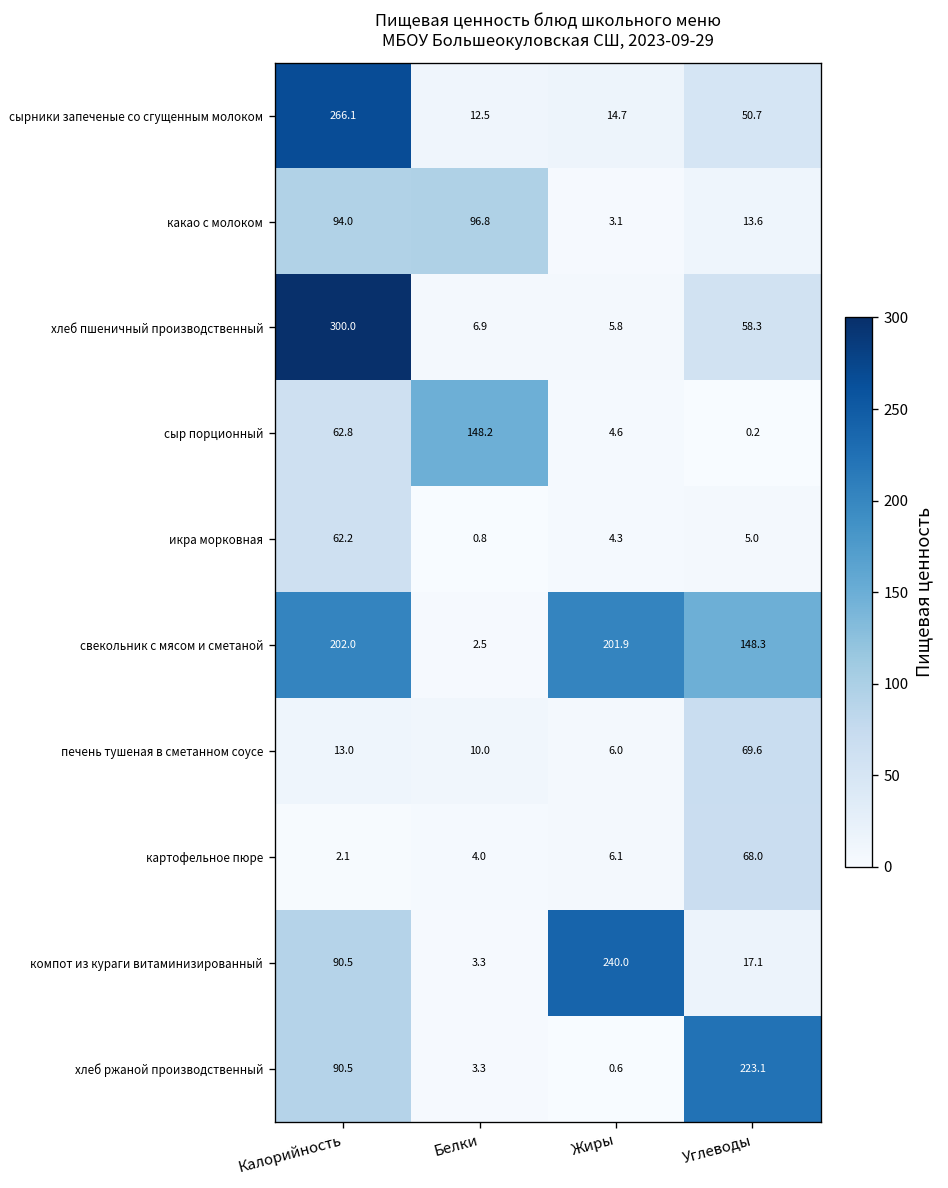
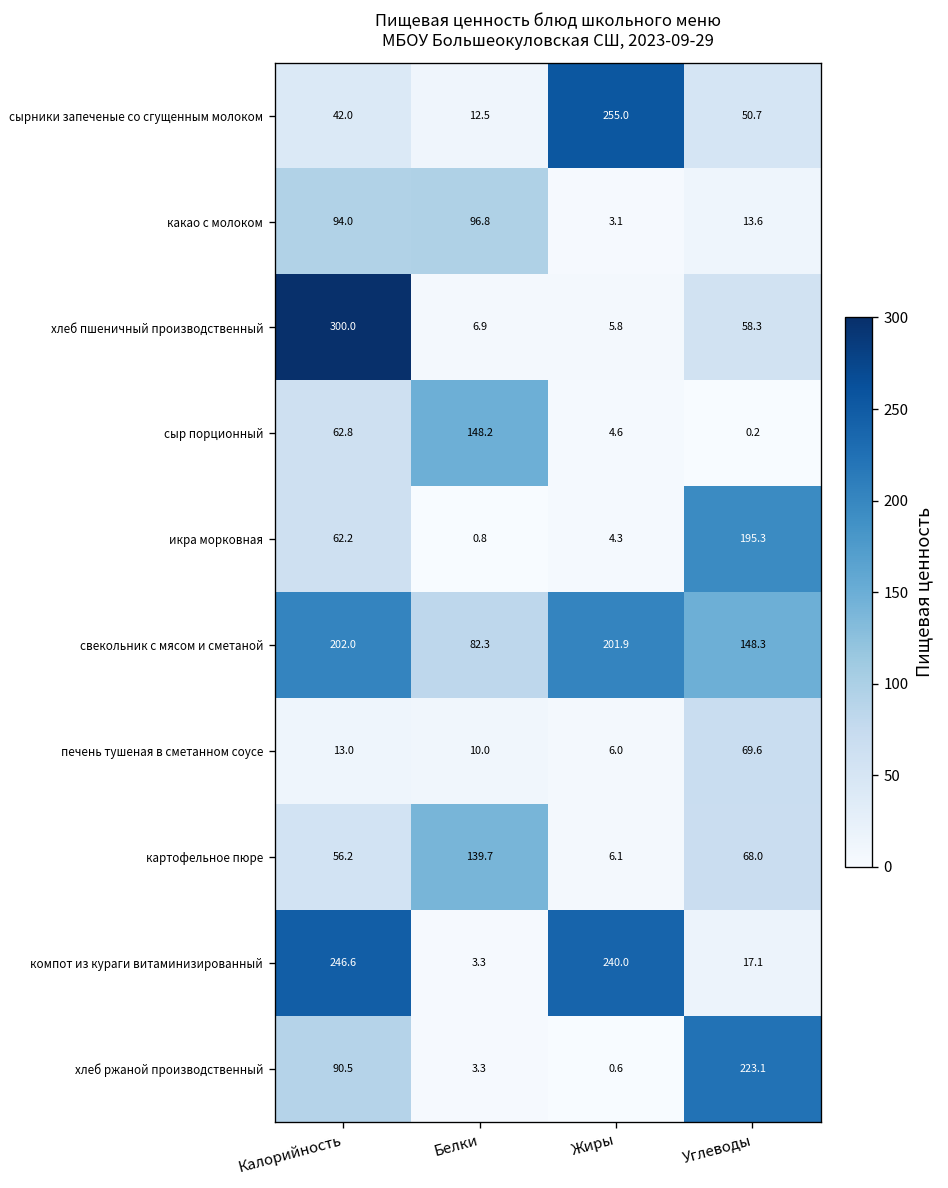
сырники запеченые со сгущенным молоком, Калорийность: 266.1 -> 42.0
сырники запеченые со сгущенным молоком, Жиры: 14.7 -> 255.0
икра морковная, Углеводы: 5.0 -> 195.3
свекольник с мясом и сметаной, Белки: 2.5 -> 82.3
картофельное пюре, Калорийность: 2.1 -> 56.2
картофельное пюре, Белки: 4.0 -> 139.7
компот из кураги витаминизированный, Калорийность: 90.5 -> 246.6
